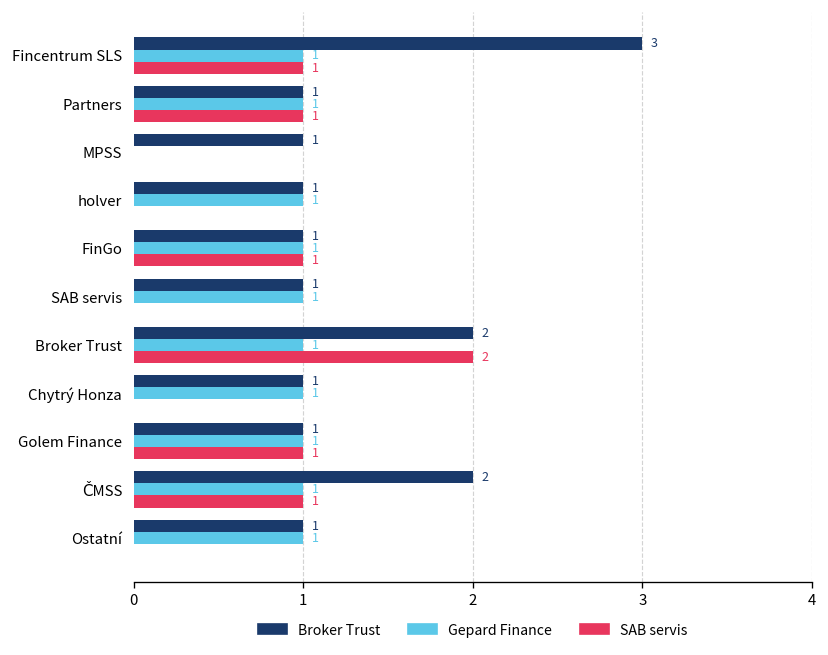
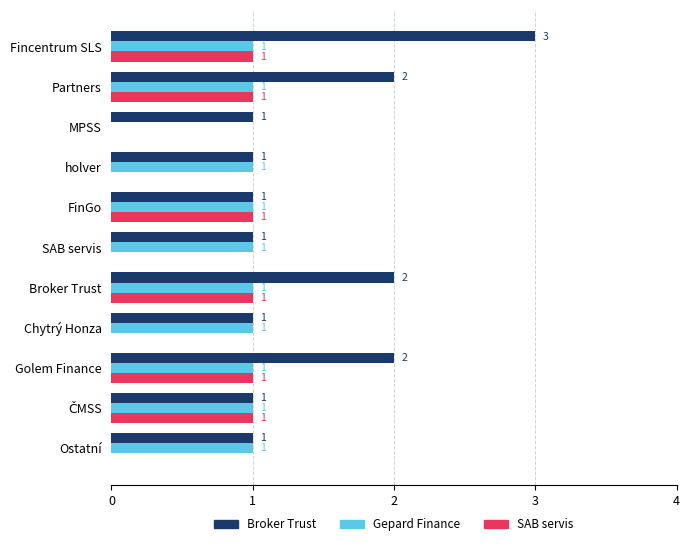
Broker Trust, Partners: 1 -> 2
SAB servis, Broker Trust: 2 -> 1
Broker Trust, Golem Finance: 1 -> 2
Broker Trust, ČMSS: 2 -> 1
